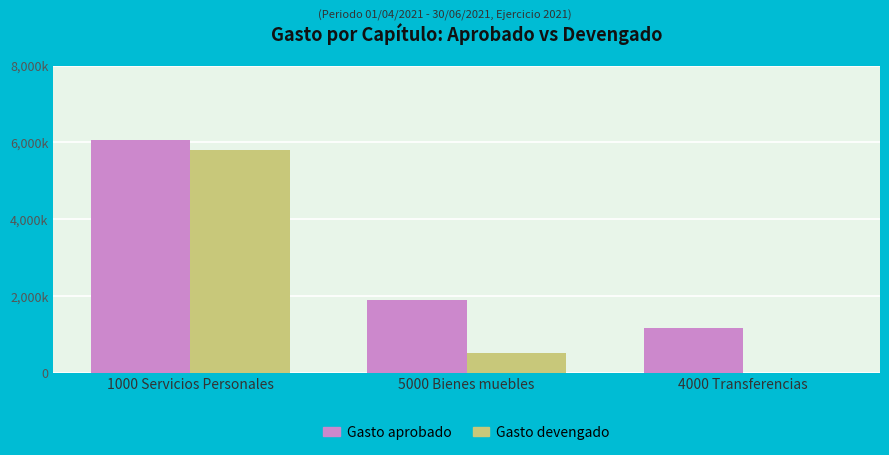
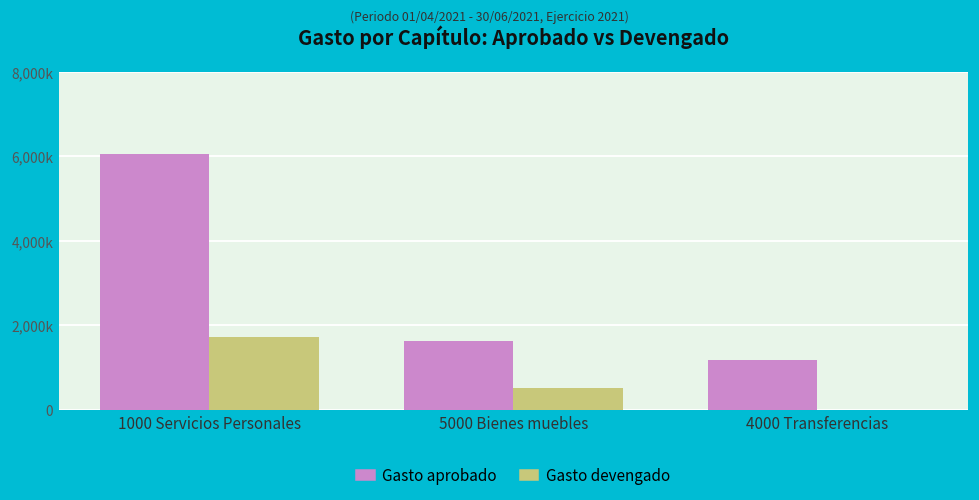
Gasto devengado, 1000 Servicios Personales: 5,800,000 -> 1,700,000
Gasto aprobado, 5000 Bienes muebles: 1,900,000 -> 1,600,000
